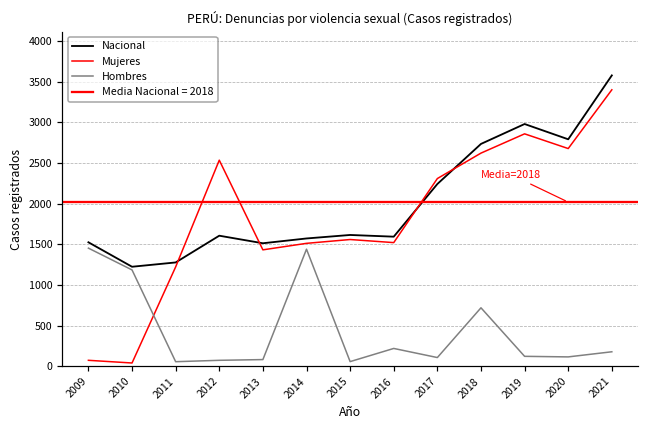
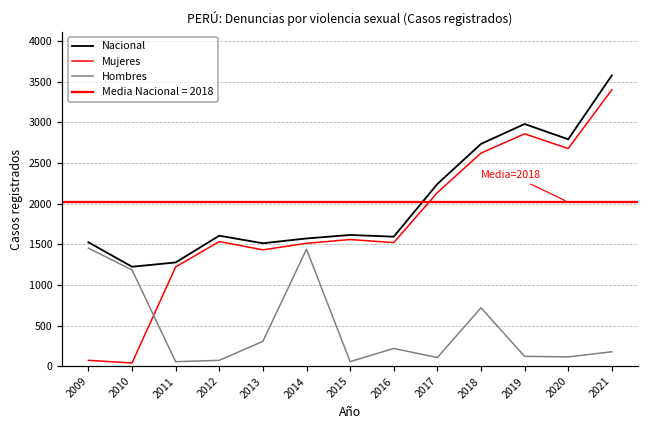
Mujeres, 2012: 2500 -> 1500
Hombres, 2013: 100 -> 300
Mujeres, 2017: 2300 -> 2100
